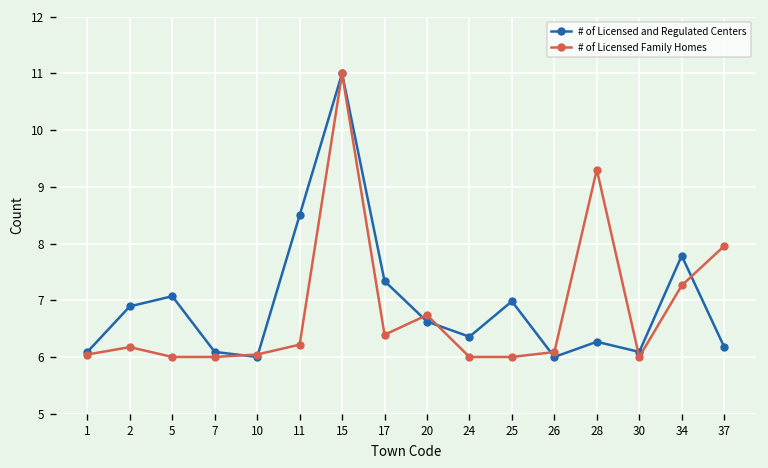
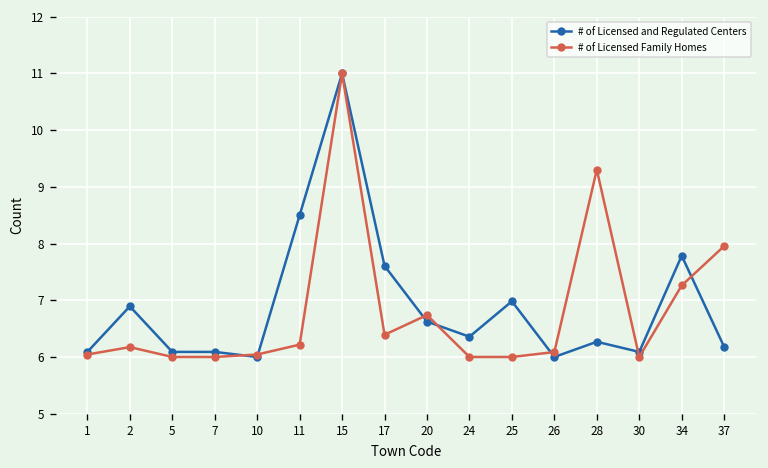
# of Licensed and Regulated Centers, 5: 7.1 -> 6.1
# of Licensed and Regulated Centers, 17: 7.3 -> 7.6
